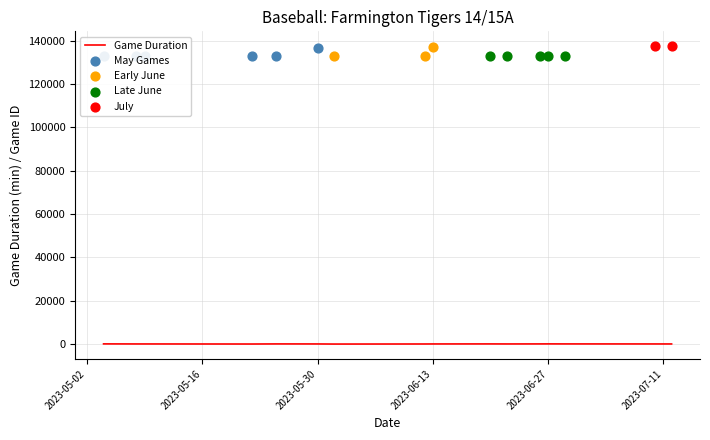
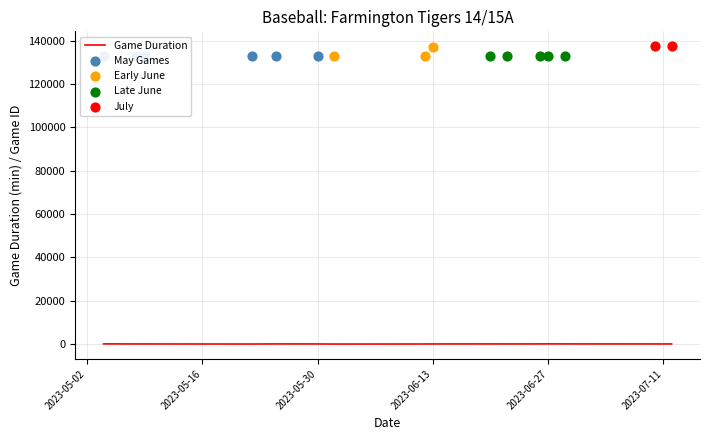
May Games, 2023-05-30: 137000 -> 133000
